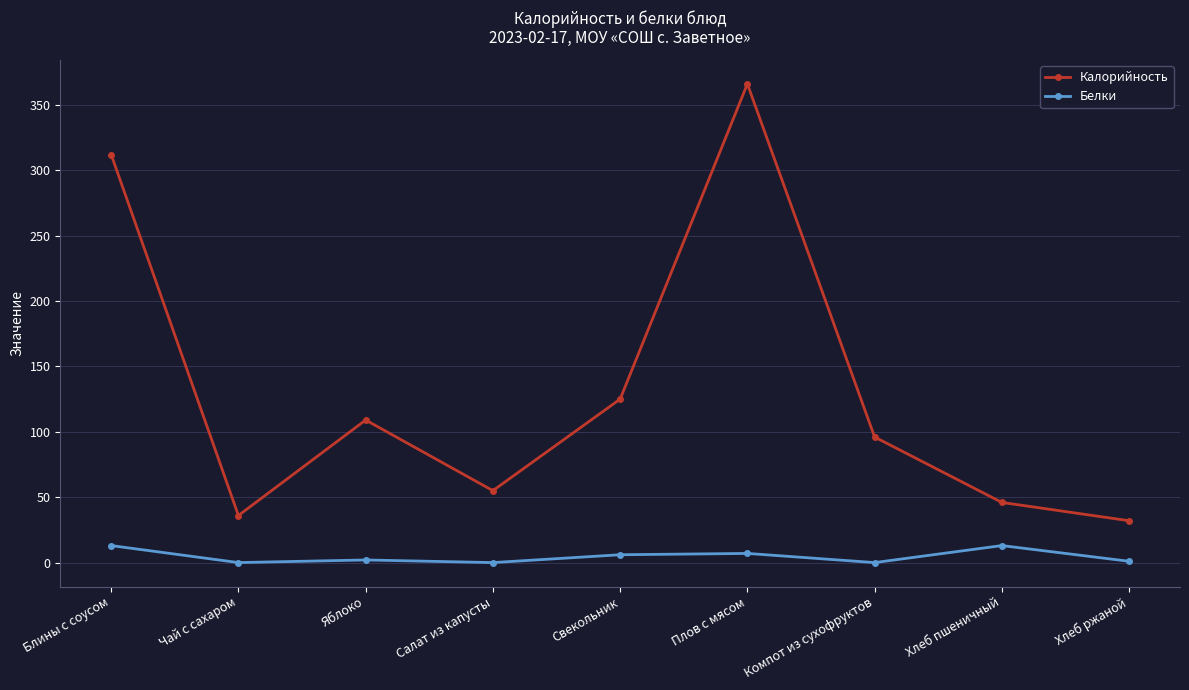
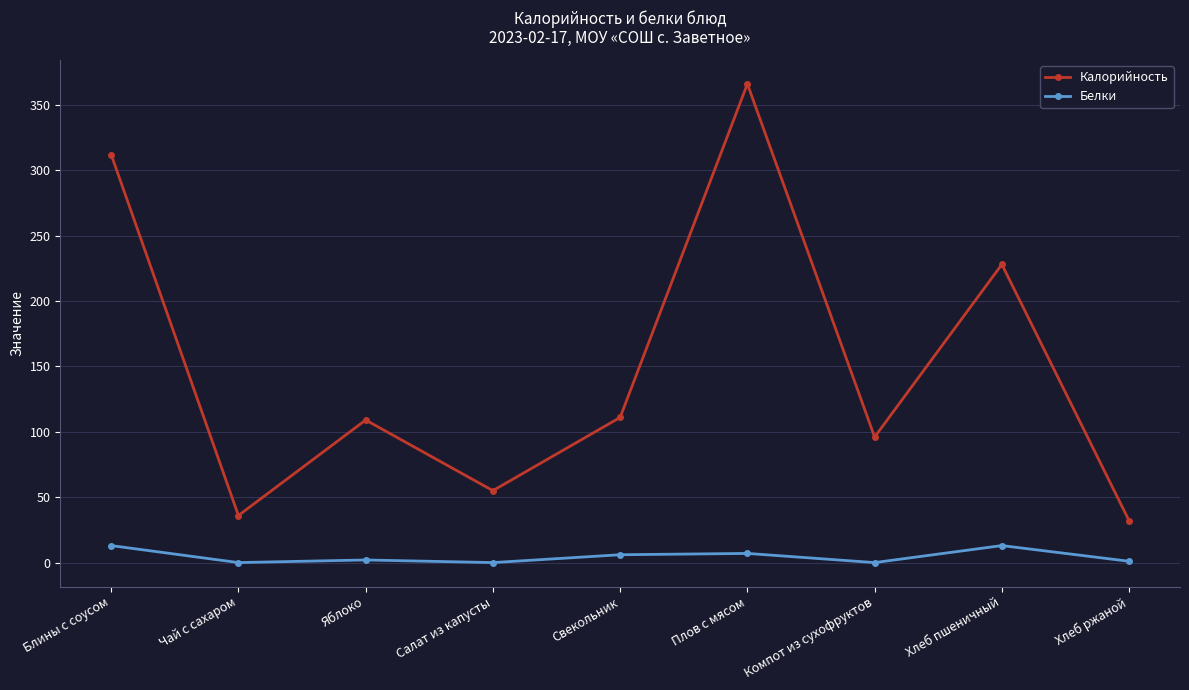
Калорийность, Свекольник: 125 -> 111
Калорийность, Хлеб пшеничный: 46 -> 228
